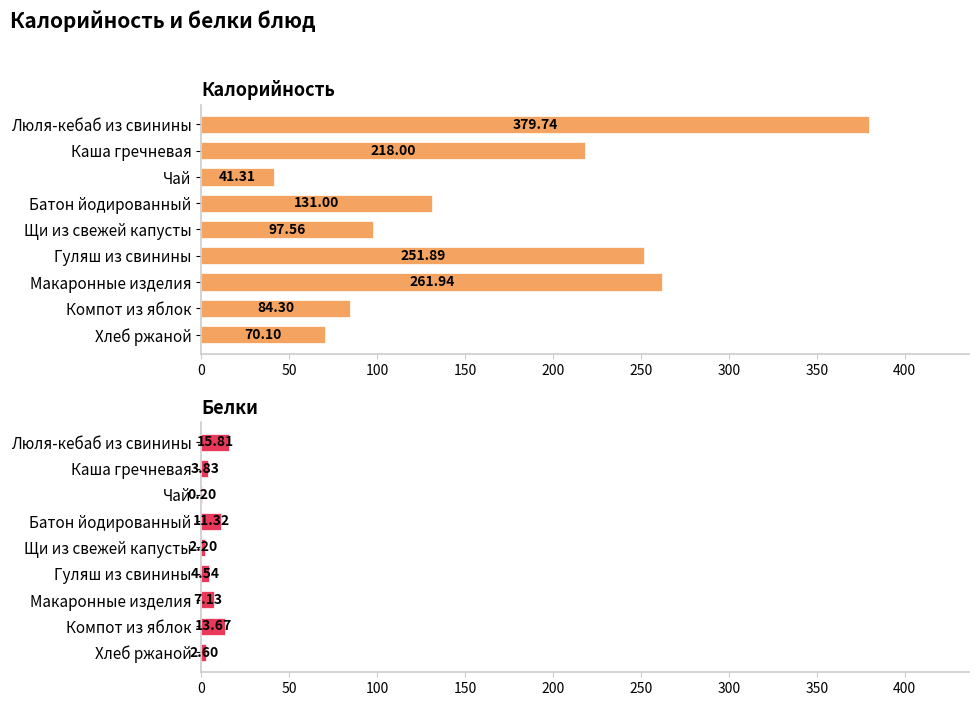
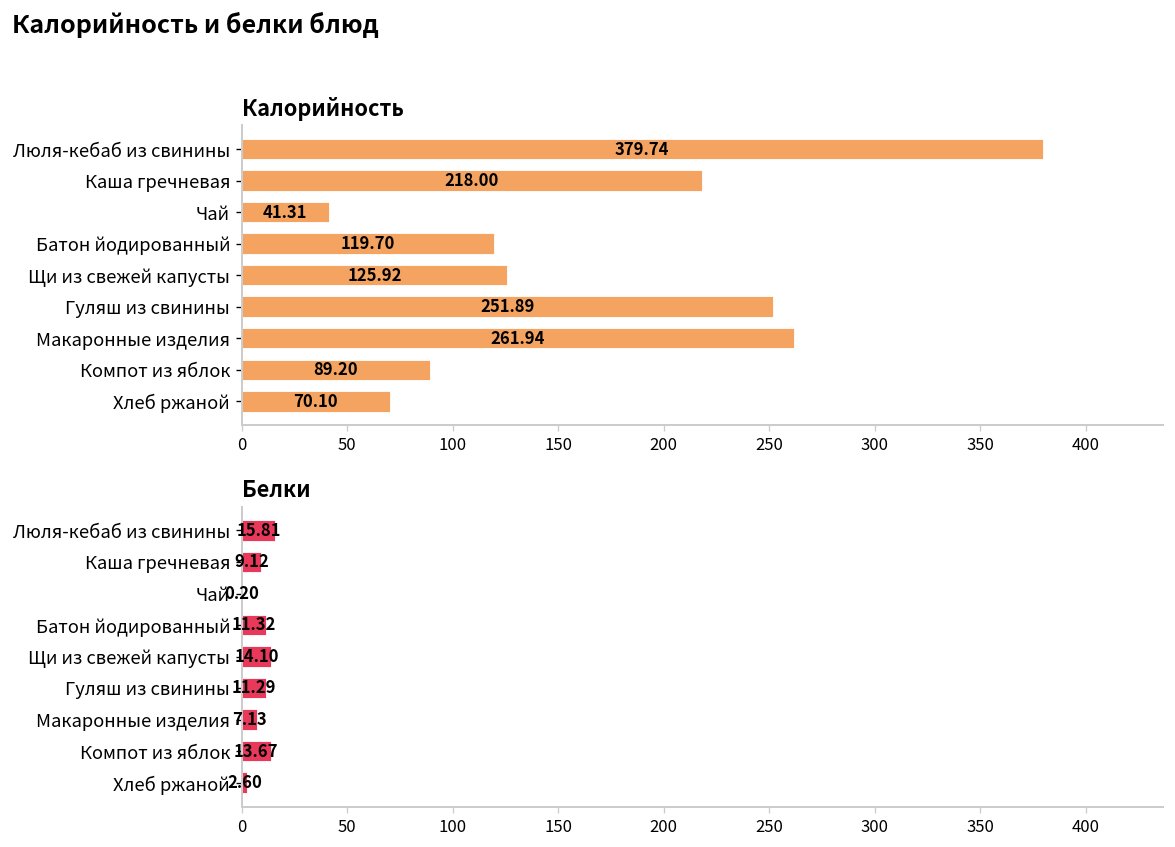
Калорийность, Батон йодированный: 131.00 -> 119.70
Калорийность, Щи из свежей капусты: 97.56 -> 125.92
Калорийность, Компот из яблок: 84.30 -> 89.20
Белки, Каша гречневая: 3.83 -> 9.12
Белки, Щи из свежей капусты: 2.20 -> 14.10
Белки, Гуляш из свинины: 4.54 -> 11.29
